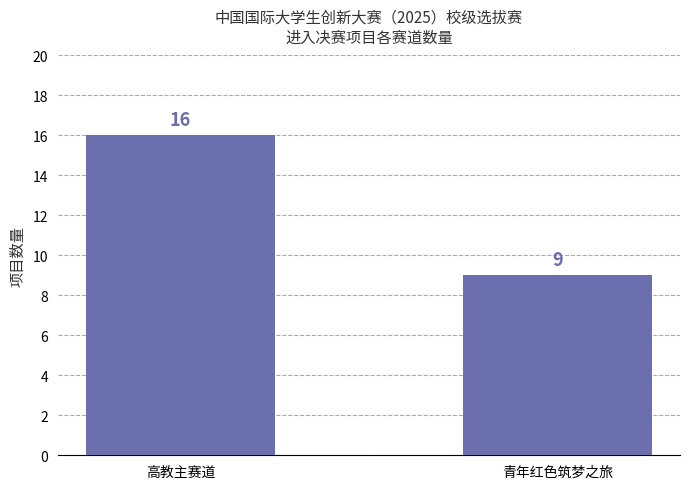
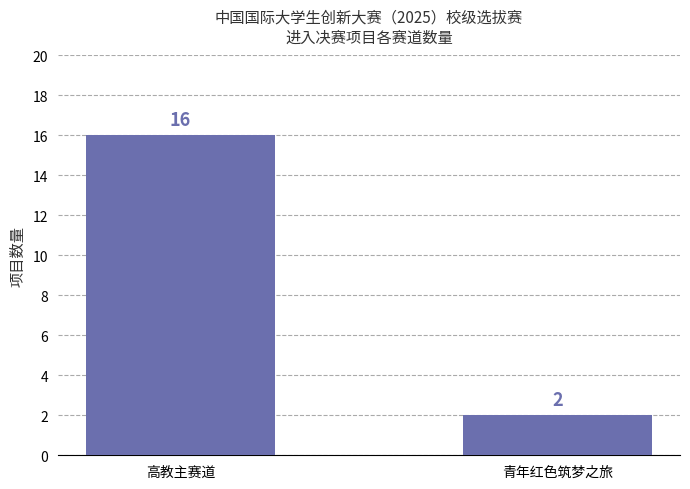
青年红色筑梦之旅: 9 -> 2
